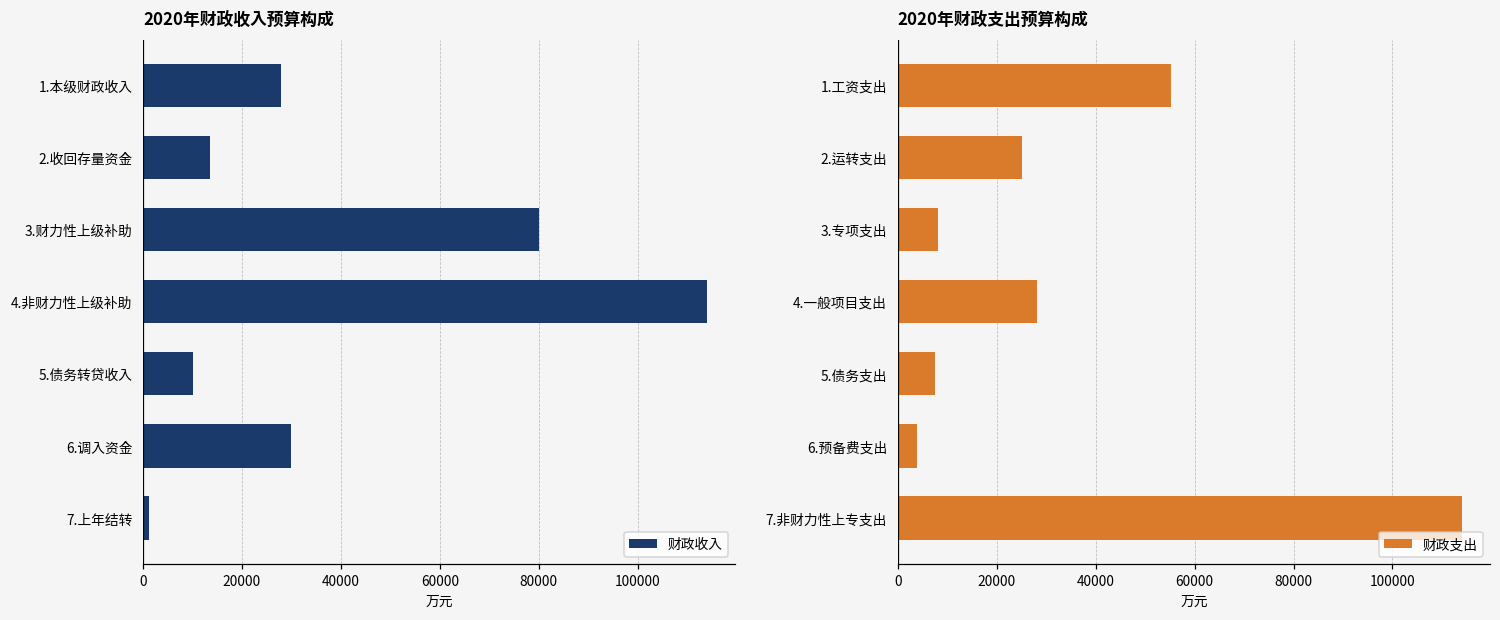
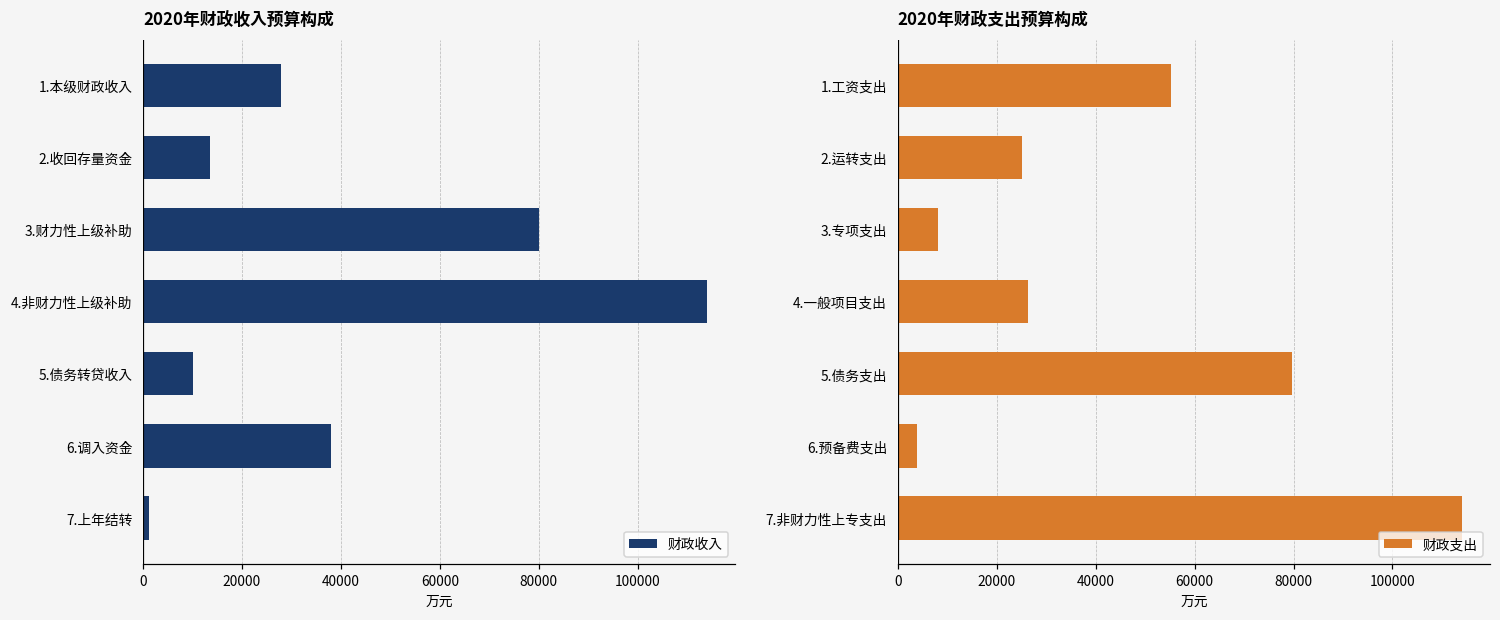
2020年财政收入预算构成, 6.调入资金: 30000 -> 38000
2020年财政支出预算构成, 4.一般项目支出: 28000 -> 26000
2020年财政支出预算构成, 5.债务支出: 8000 -> 80000
